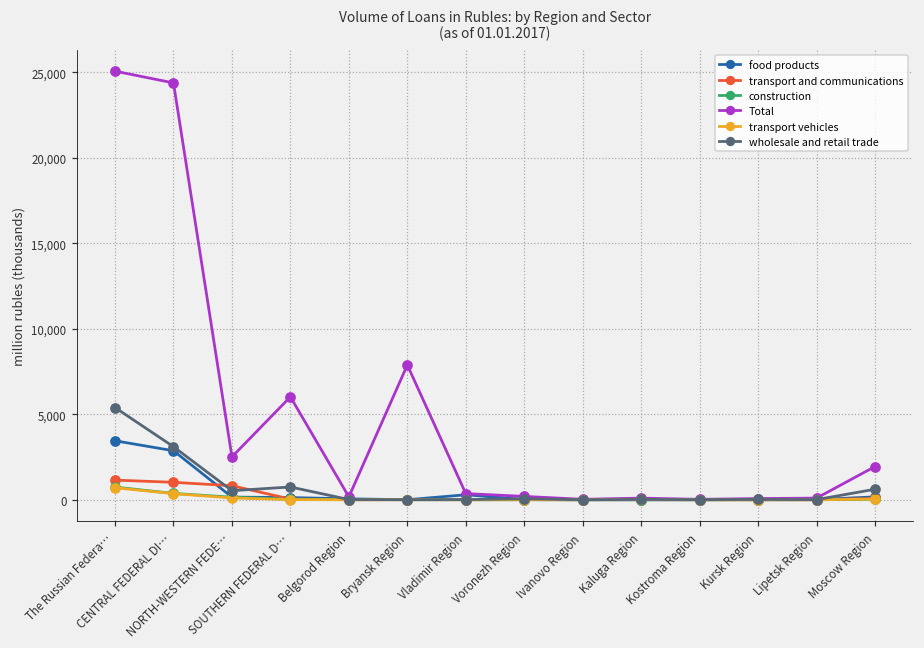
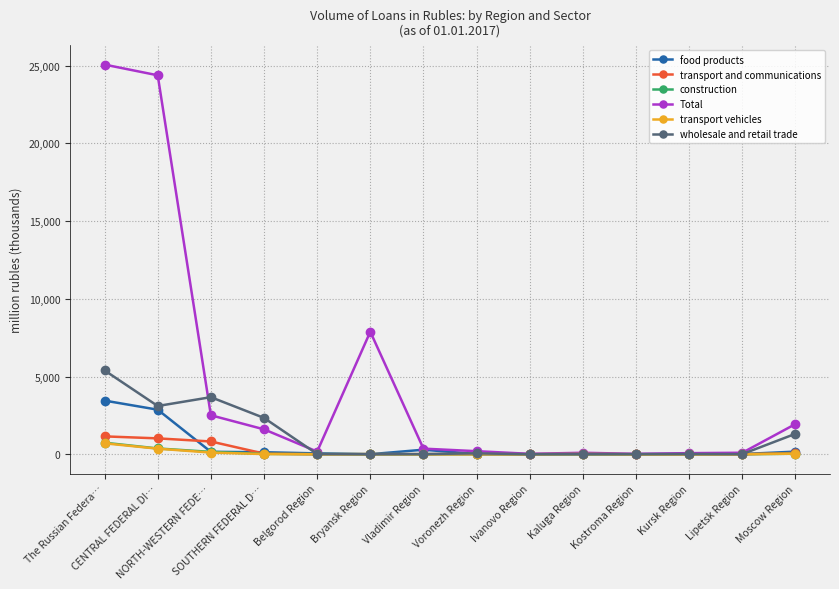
wholesale and retail trade, NORTH-WESTERN FEDE…: 500 -> 3,700
Total, SOUTHERN FEDERAL D…: 6,000 -> 1,600
wholesale and retail trade, SOUTHERN FEDERAL D…: 700 -> 2,300
wholesale and retail trade, Moscow Region: 600 -> 1,300
